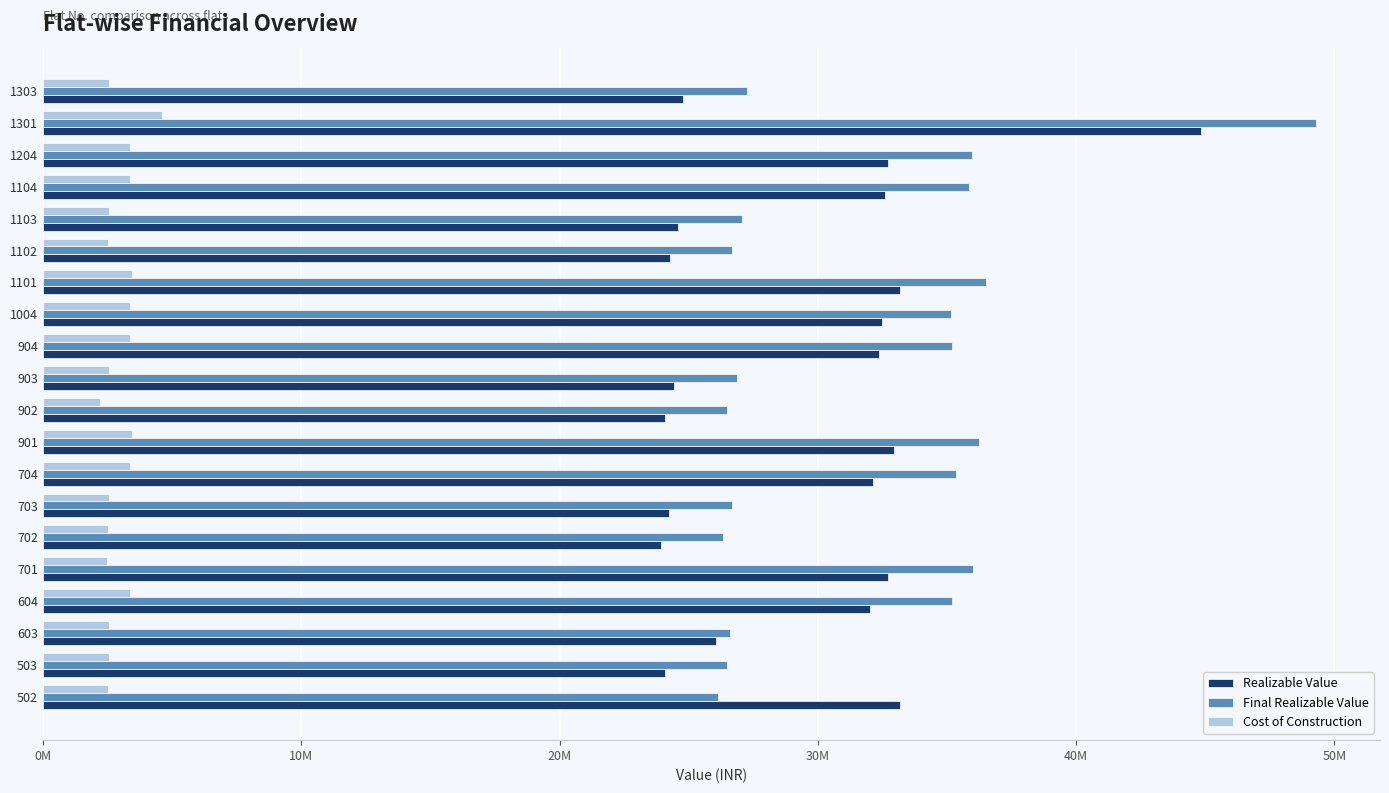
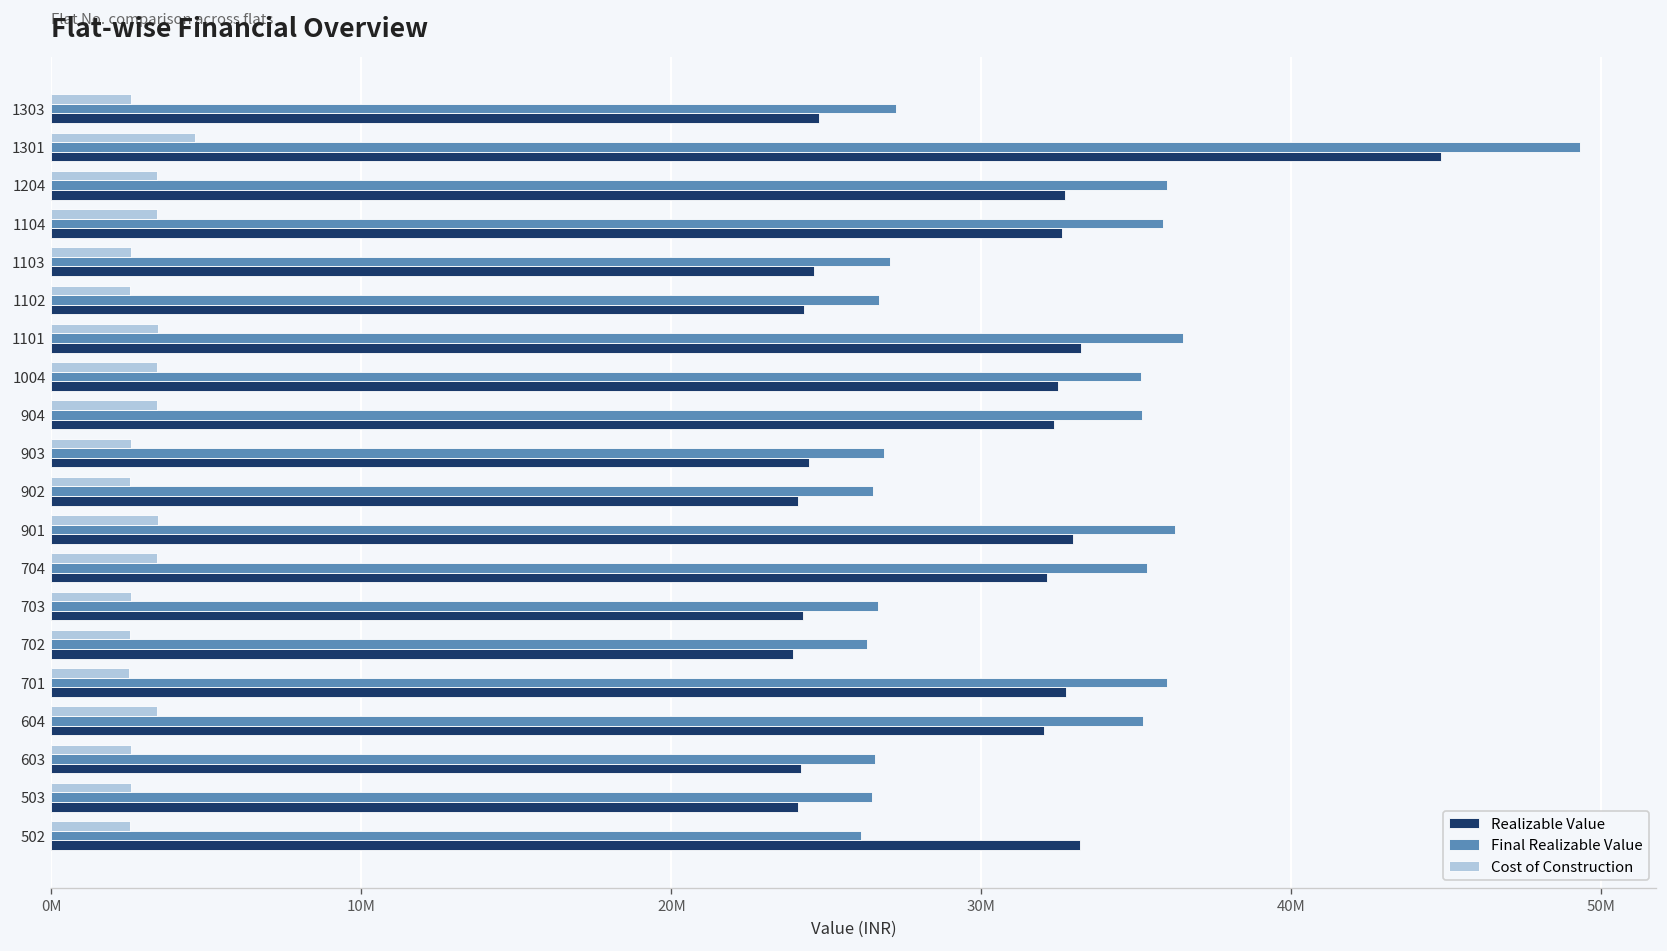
Cost of Construction, 902: 2200000 -> 2500000
Realizable Value, 603: 26000000 -> 24200000
